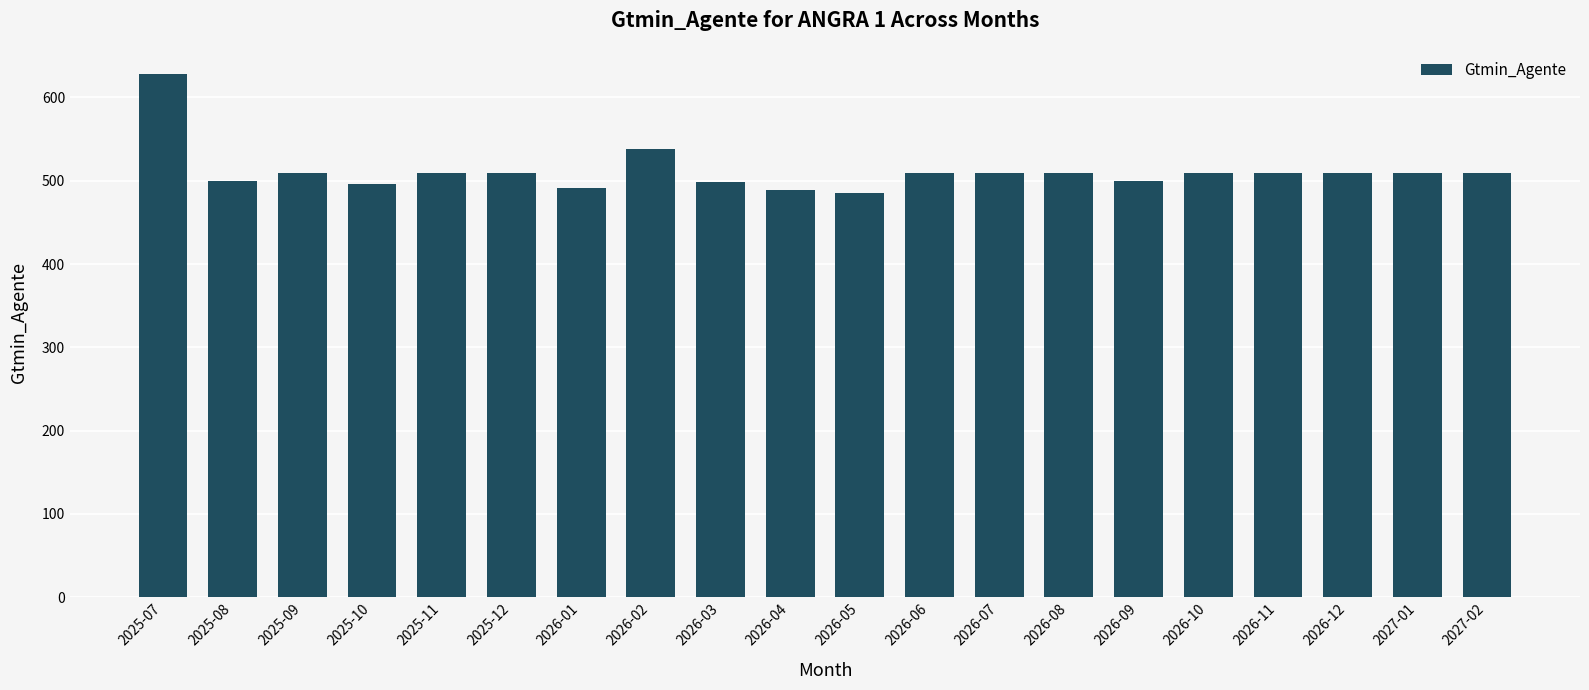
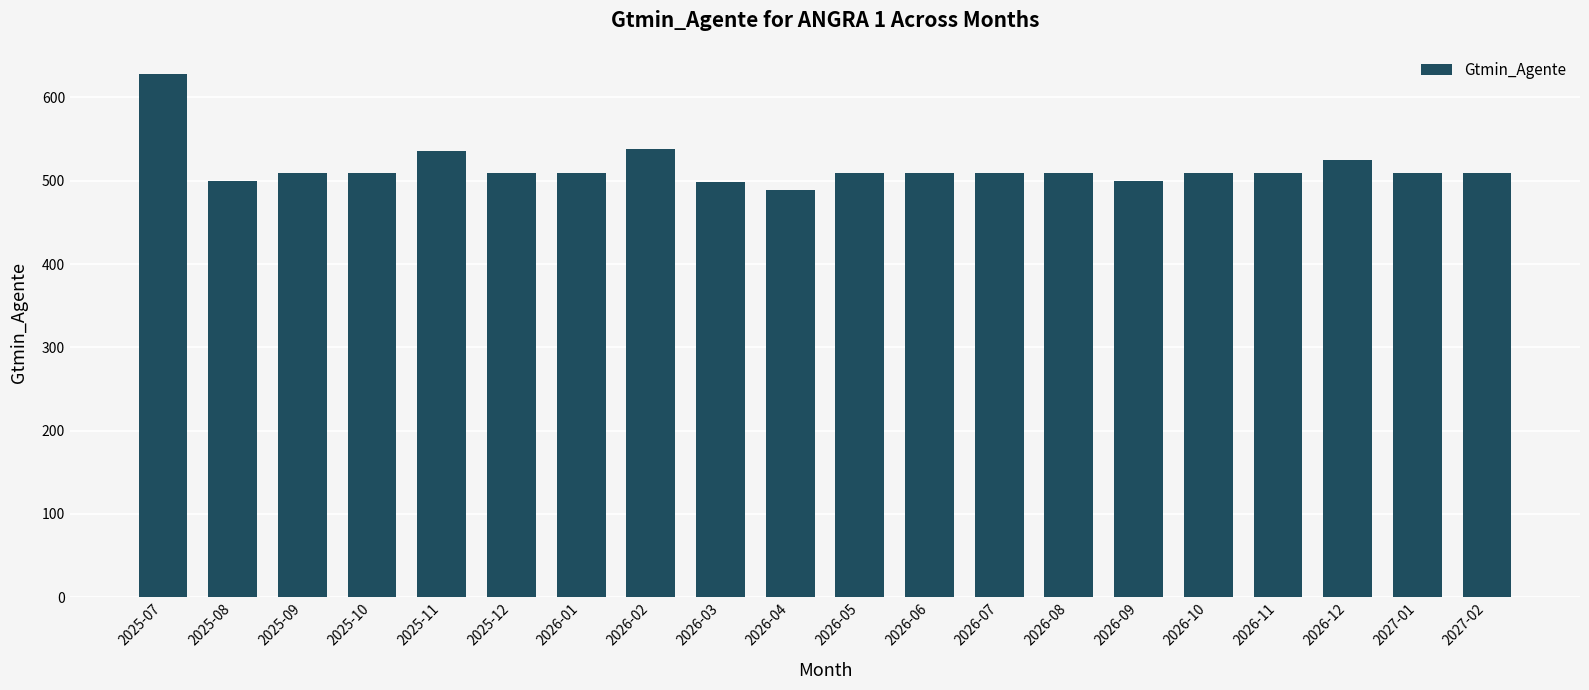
2025-10: 500 -> 510
2025-11: 510 -> 540
2026-01: 490 -> 510
2026-05: 490 -> 510
2026-12: 510 -> 520
